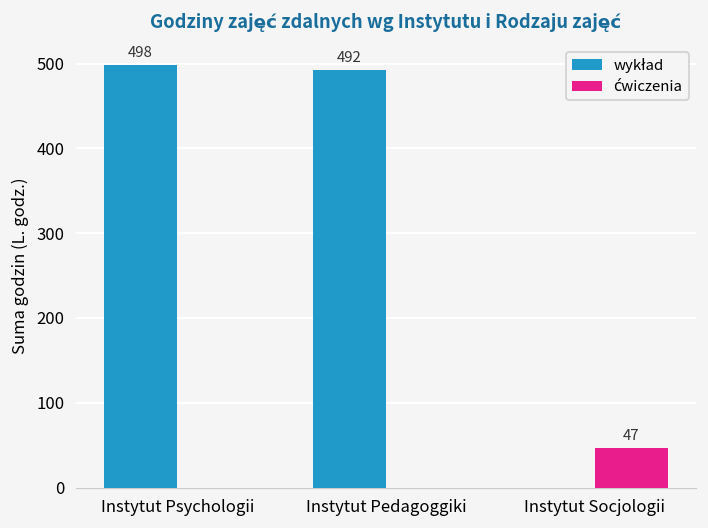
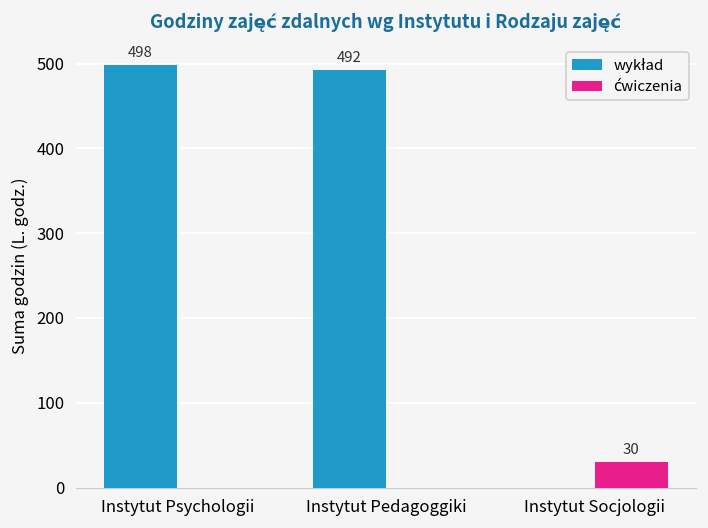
ćwiczenia, Instytut Socjologii: 47 -> 30
